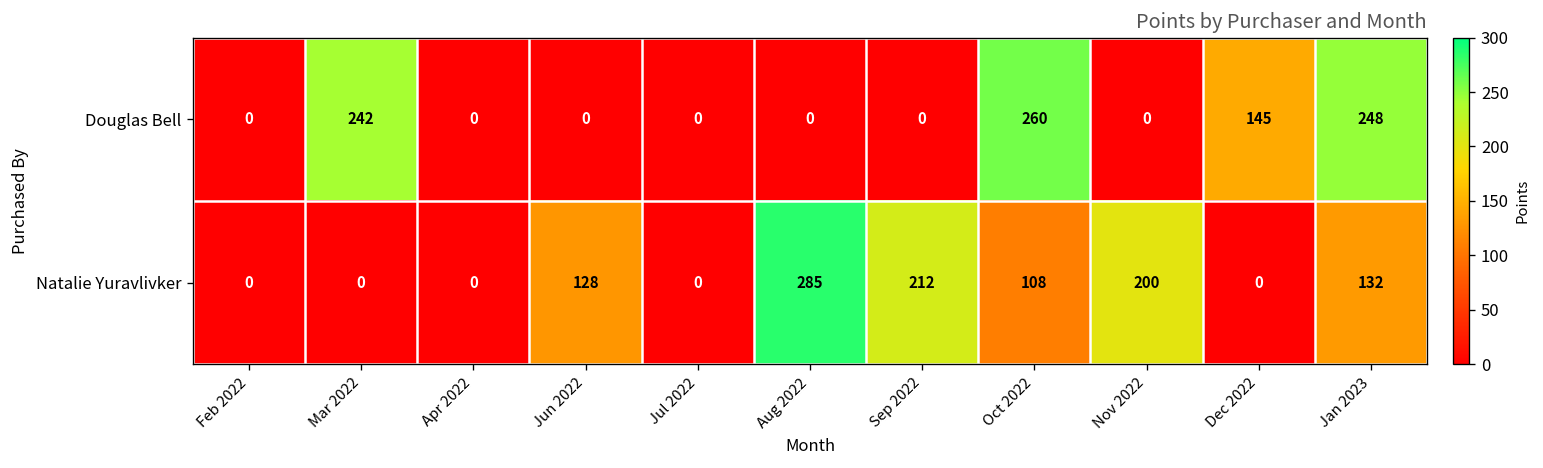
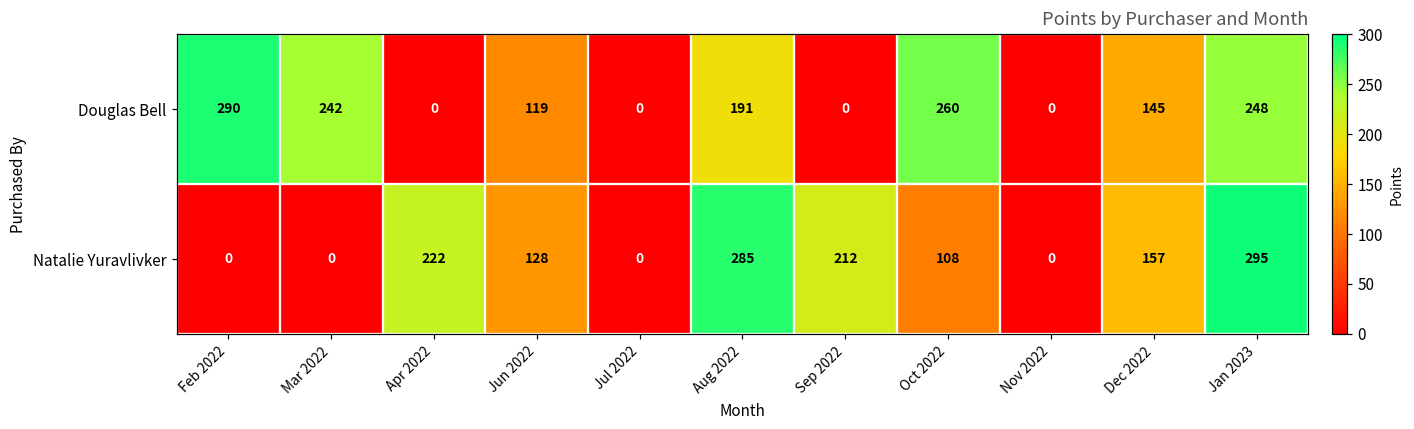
Douglas Bell, Feb 2022: 0 -> 290
Douglas Bell, Jun 2022: 0 -> 119
Douglas Bell, Aug 2022: 0 -> 191
Natalie Yuravlivker, Apr 2022: 0 -> 222
Natalie Yuravlivker, Nov 2022: 200 -> 0
Natalie Yuravlivker, Dec 2022: 0 -> 157
Natalie Yuravlivker, Jan 2023: 132 -> 295
